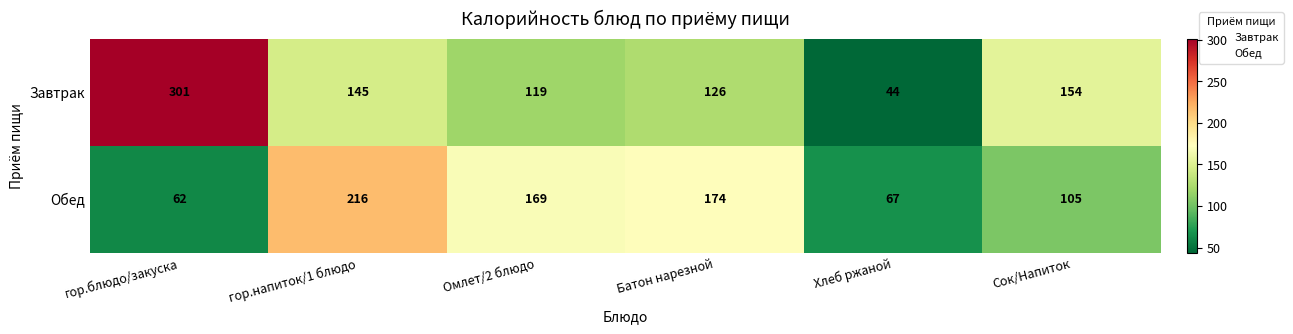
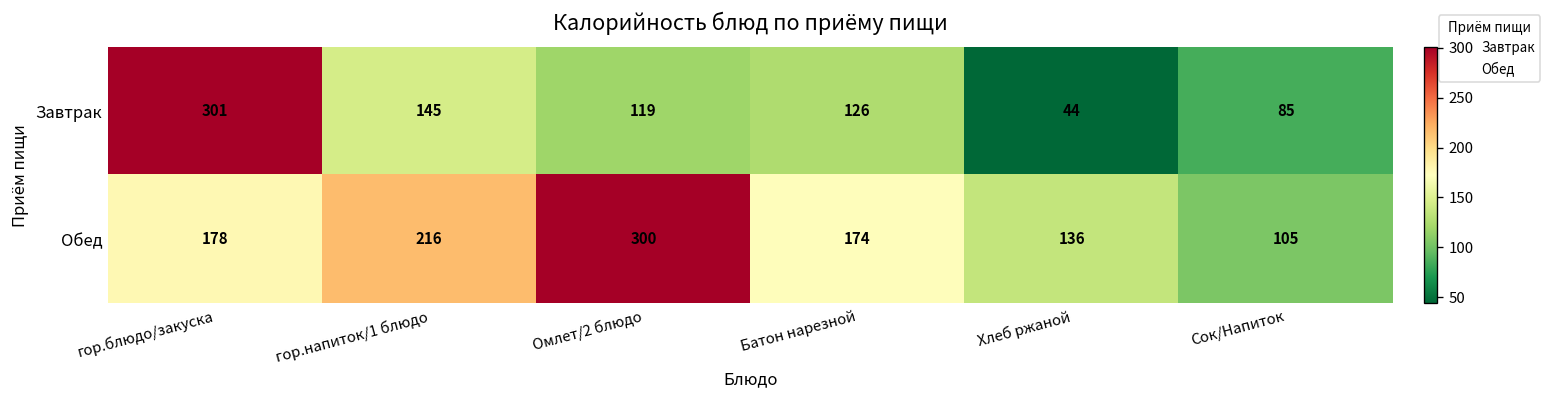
Завтрак, Сок/Напиток: 154 -> 85
Обед, гор.блюдо/закуска: 62 -> 178
Обед, Омлет/2 блюдо: 169 -> 300
Обед, Хлеб ржаной: 67 -> 136
